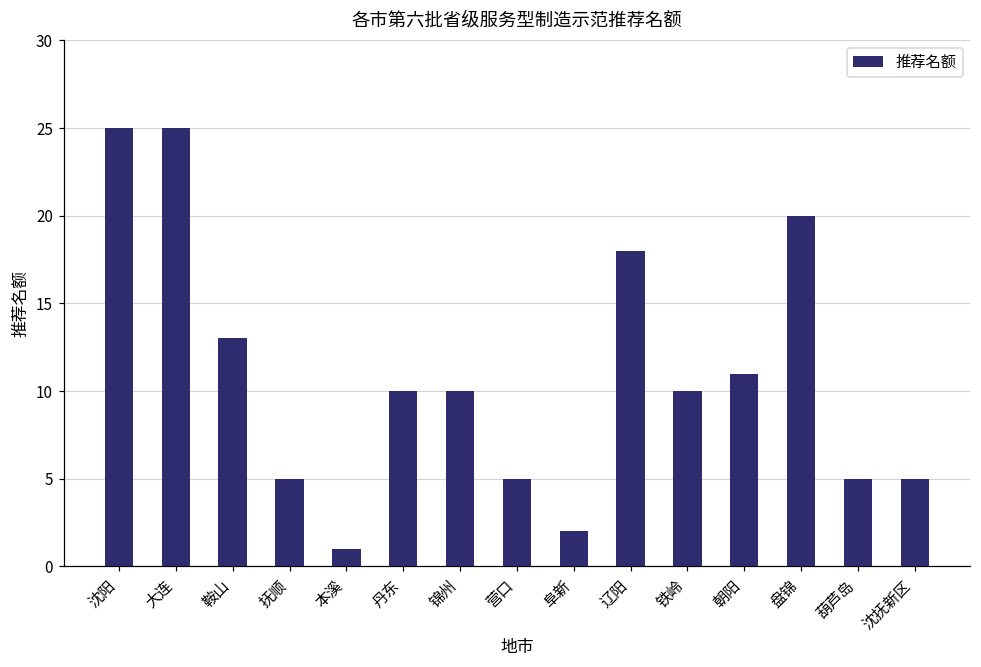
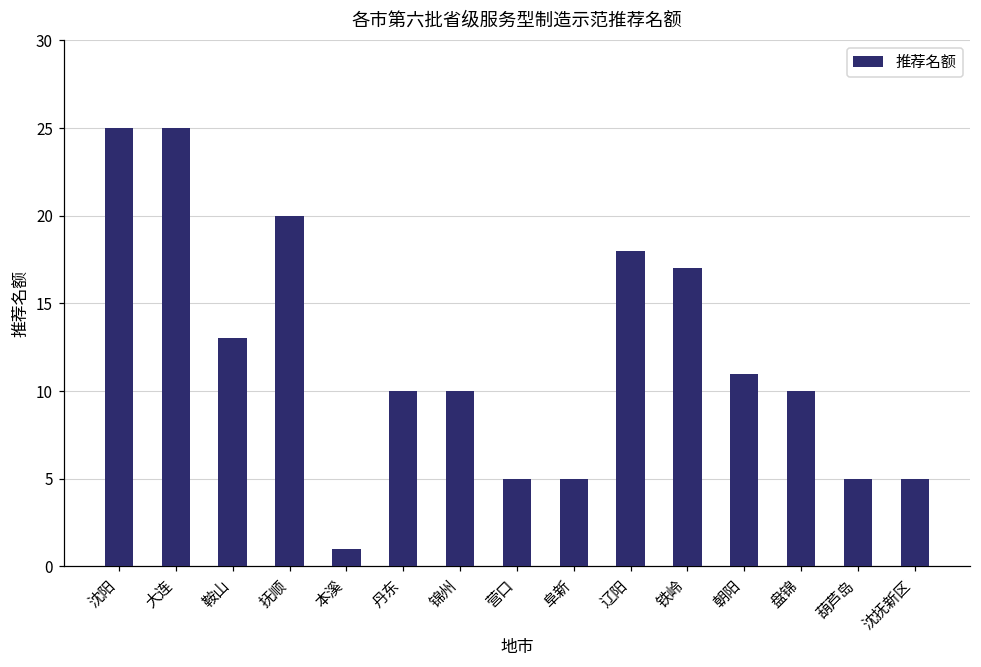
抚顺: 5 -> 20
阜新: 2 -> 5
铁岭: 10 -> 17
盘锦: 20 -> 10
